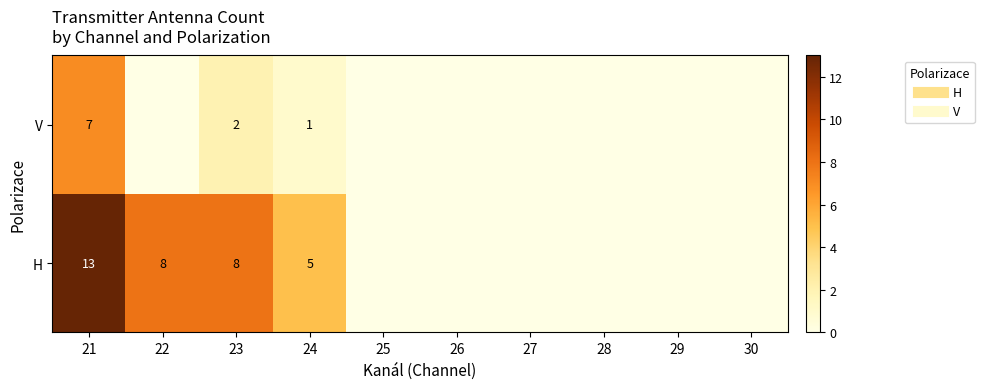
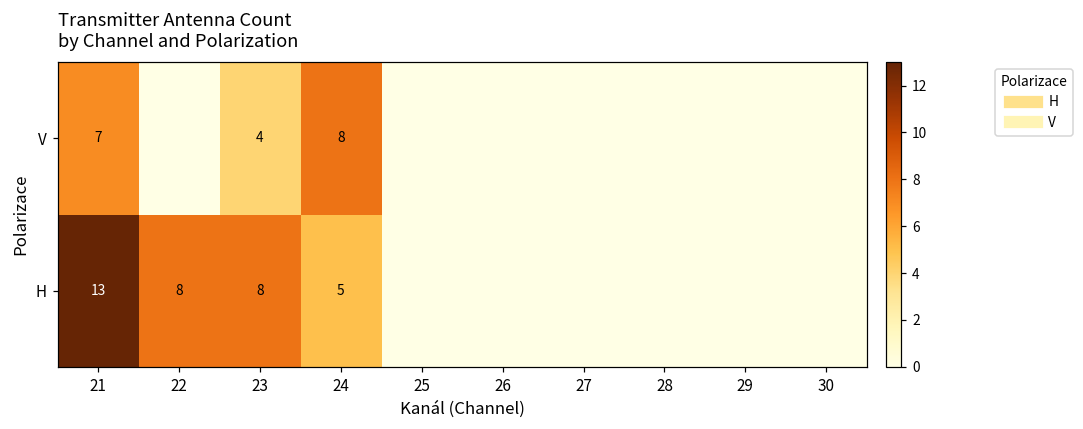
V, 23: 2 -> 4
V, 24: 1 -> 8
